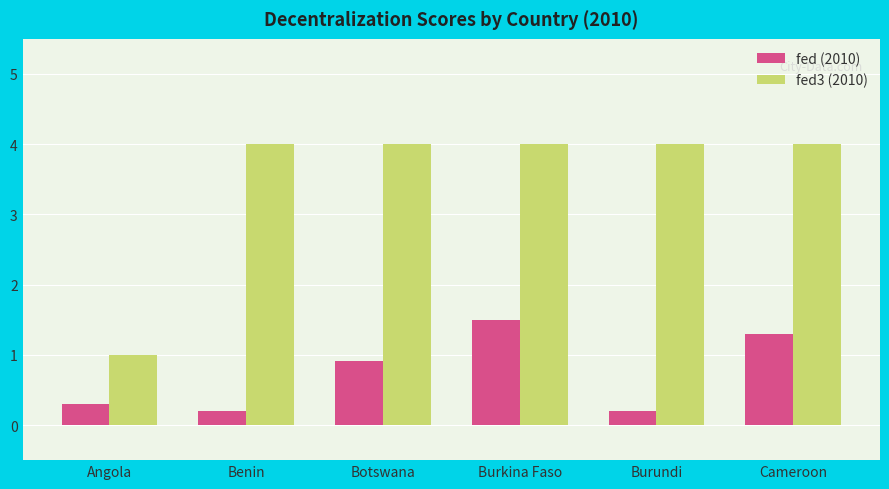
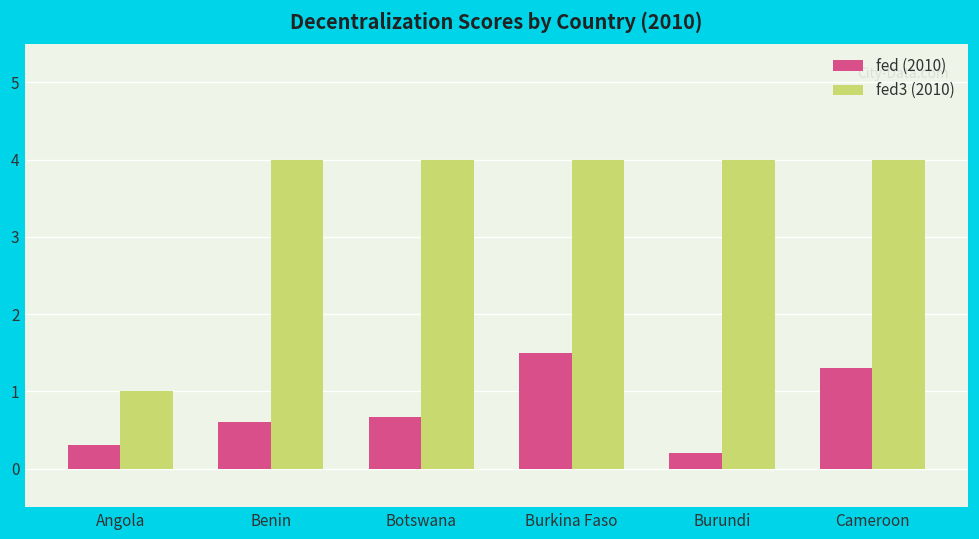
fed (2010), Benin: 0.2 -> 0.6
fed (2010), Botswana: 0.9 -> 0.7
